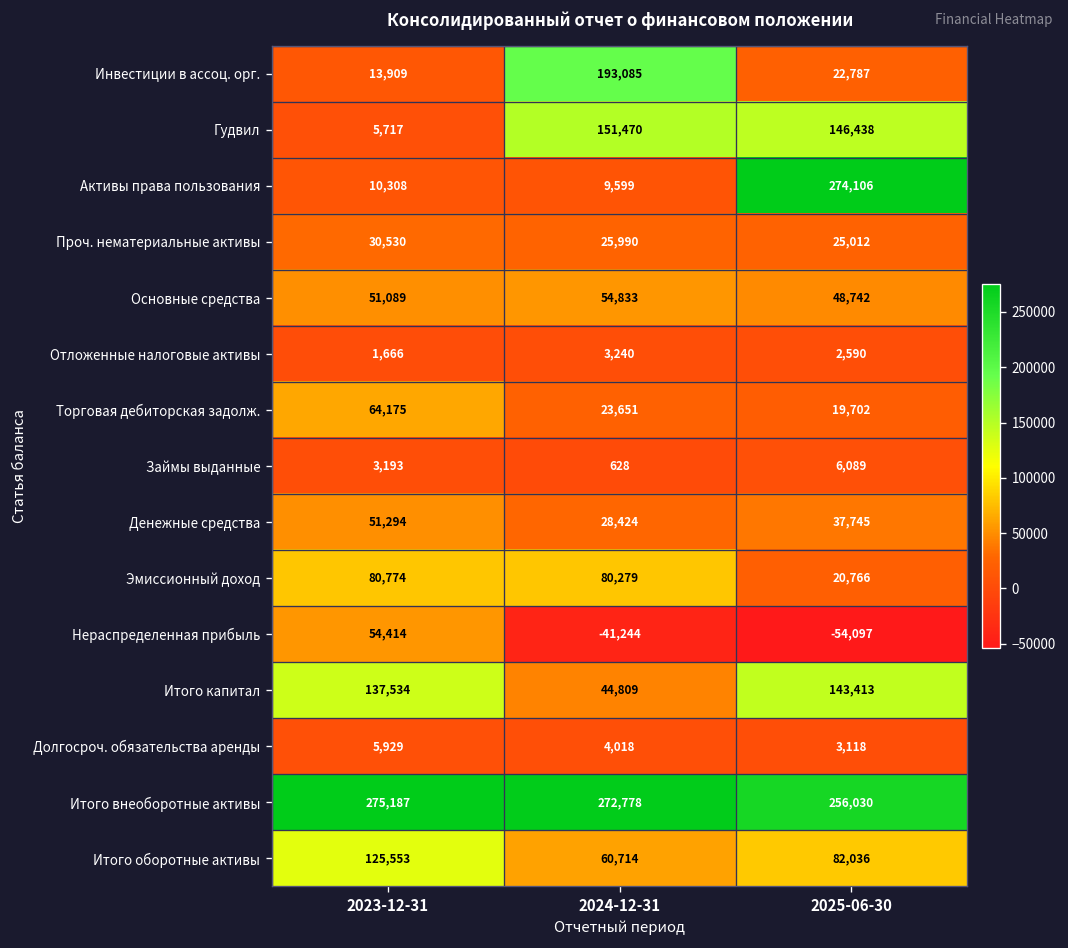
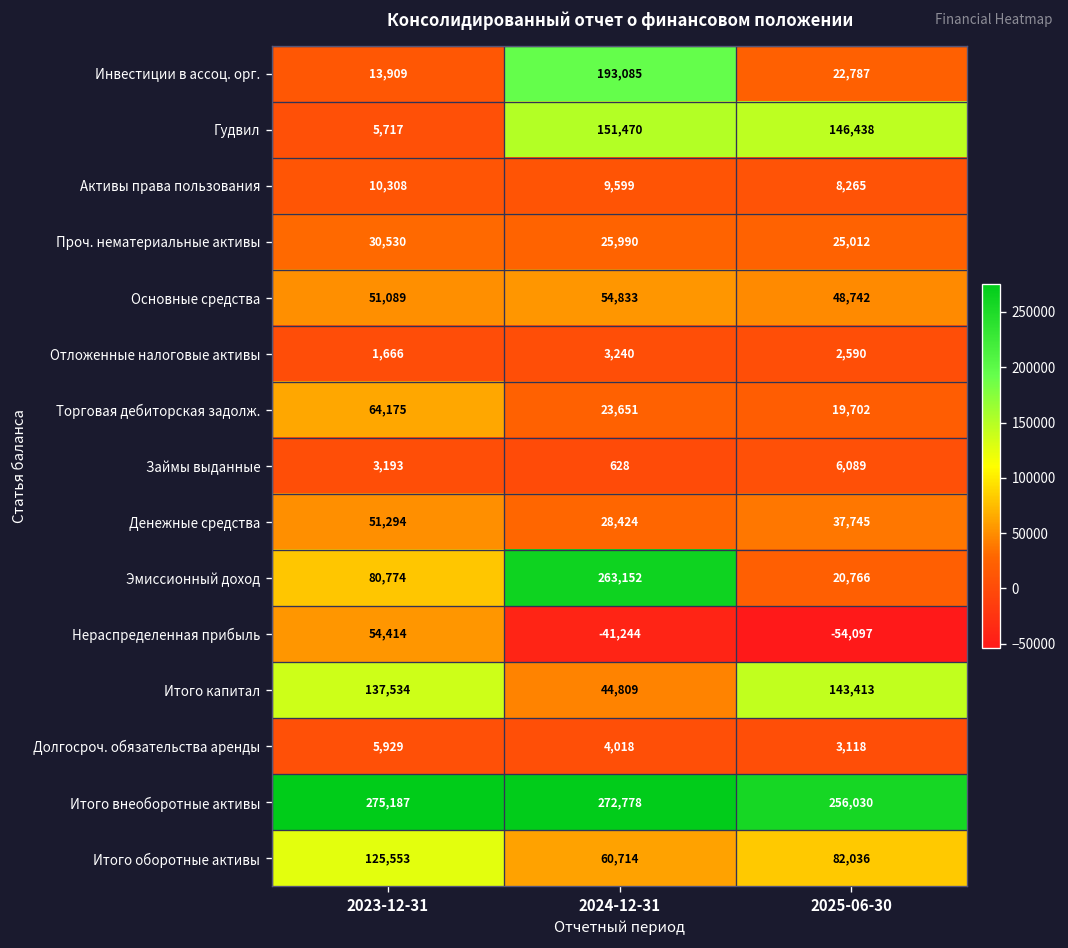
Активы права пользования, 2025-06-30: 274,106 -> 8,265
Эмиссионный доход, 2024-12-31: 80,279 -> 263,152
